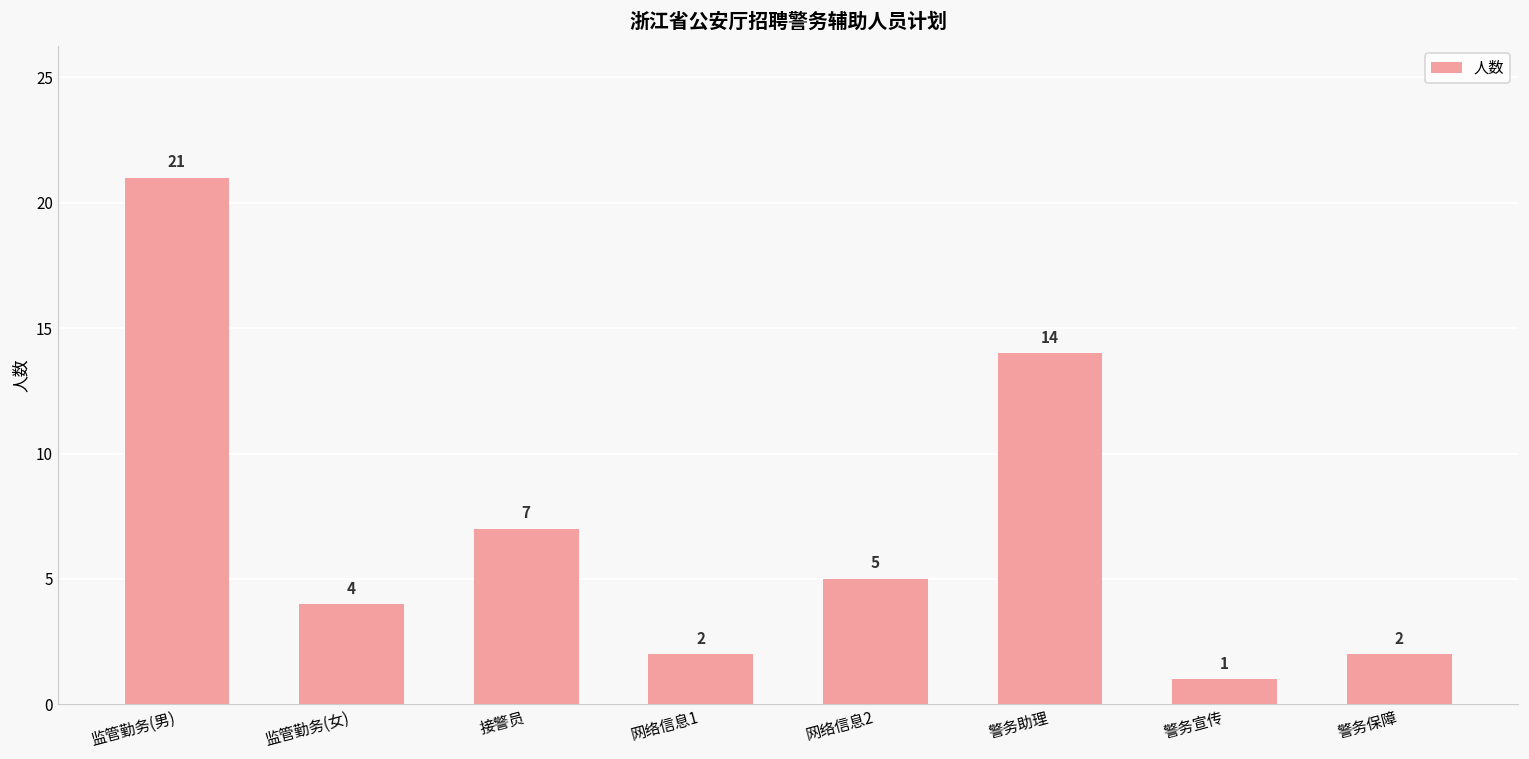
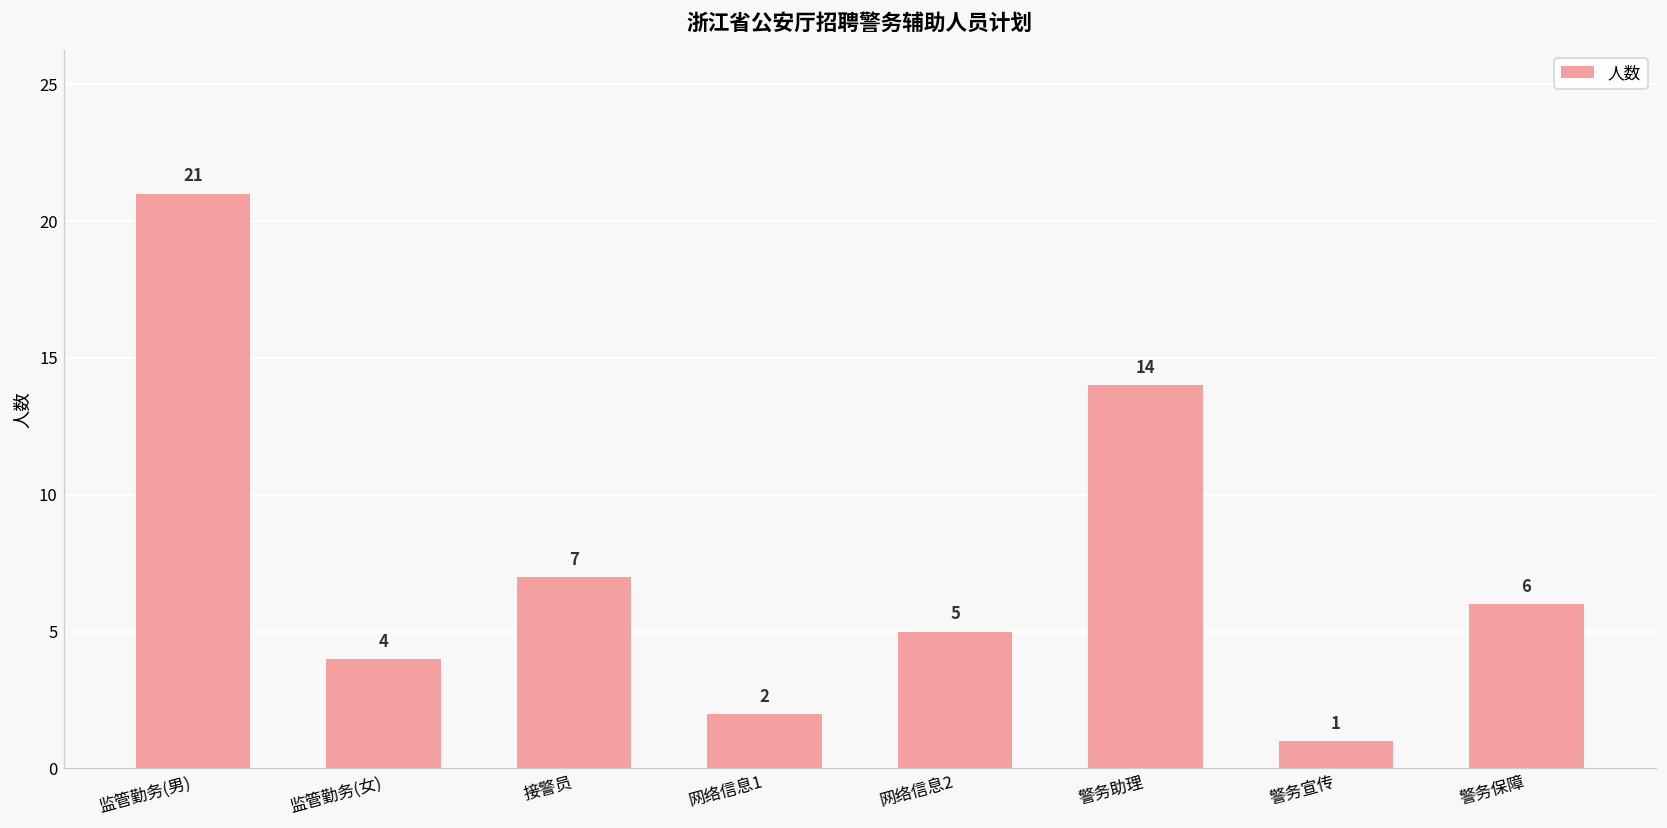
警务保障: 2 -> 6
